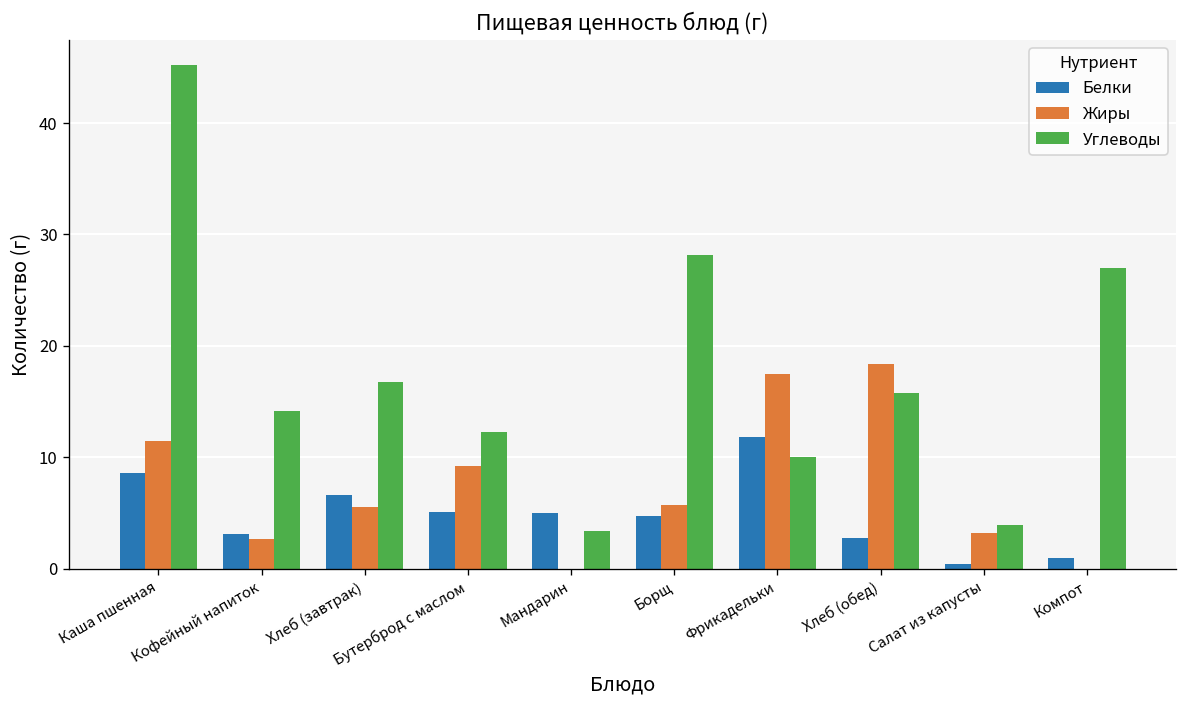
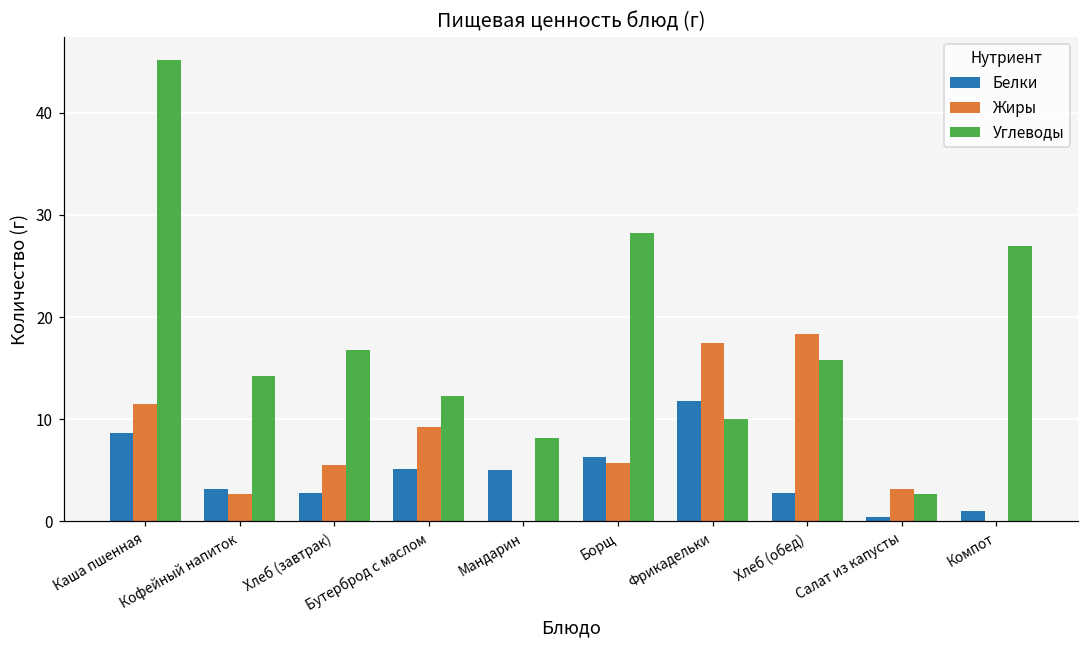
Белки, Хлеб (завтрак): 7 -> 3
Углеводы, Мандарин: 3 -> 8
Белки, Борщ: 5 -> 6
Углеводы, Салат из капусты: 4 -> 3
